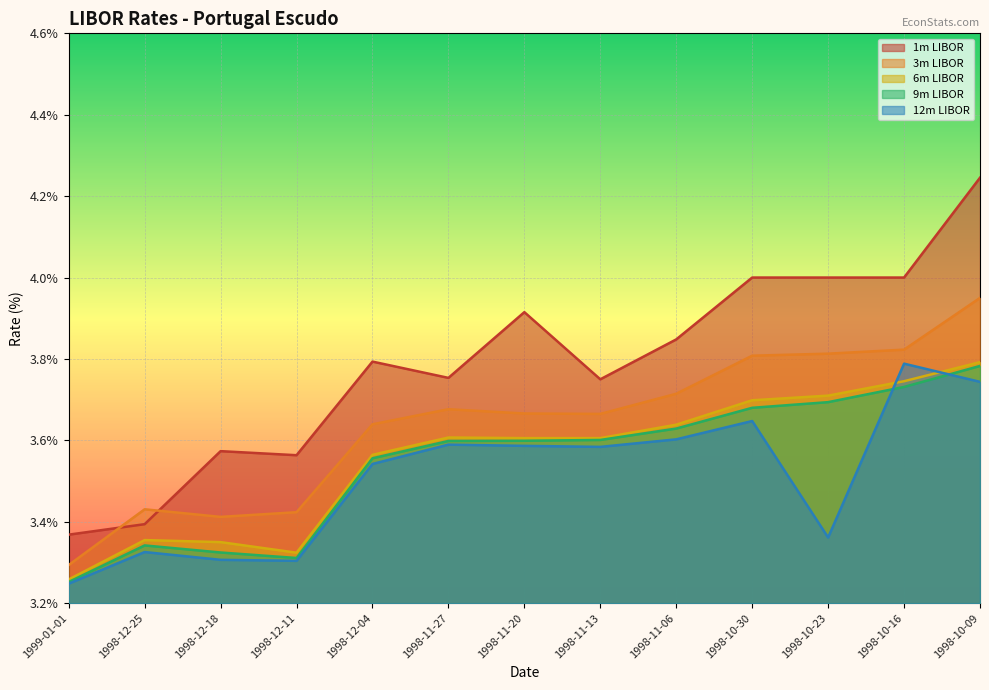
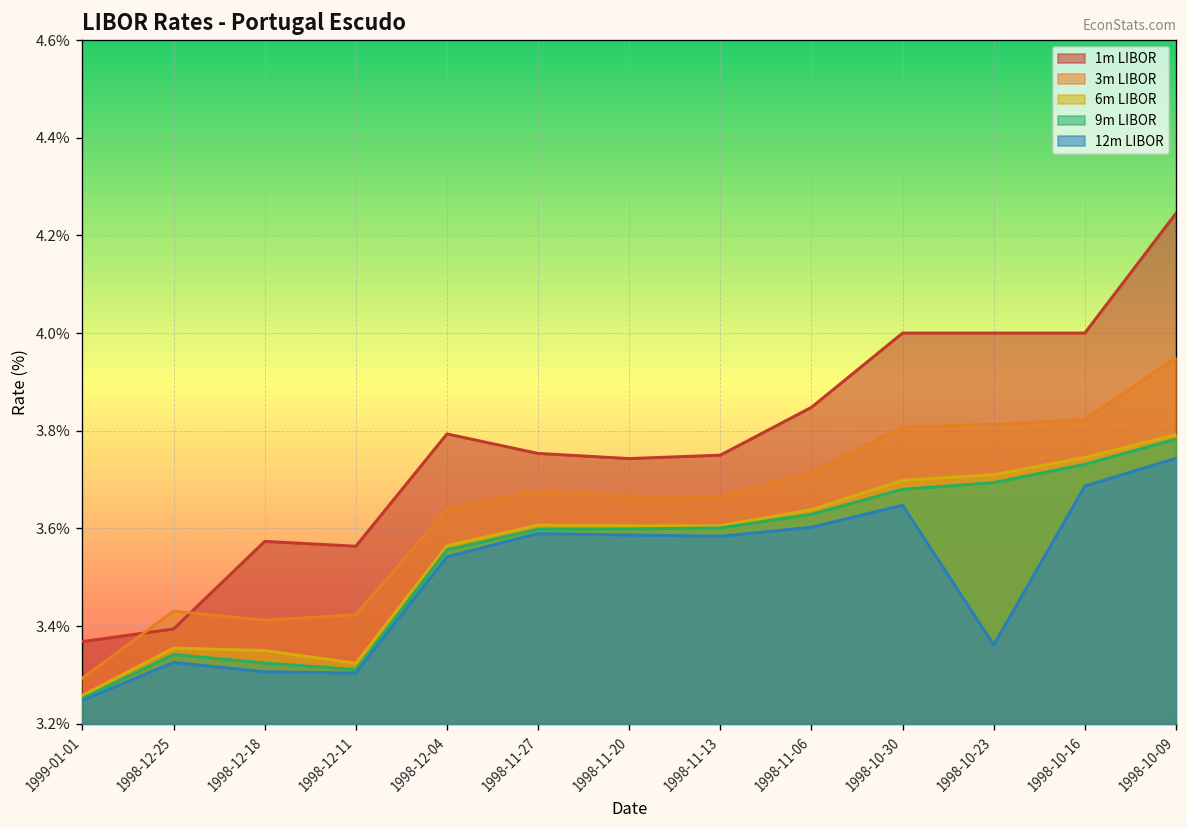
1m LIBOR, 1998-11-20: 3.92% -> 3.74%
12m LIBOR, 1998-10-16: 3.79% -> 3.69%
